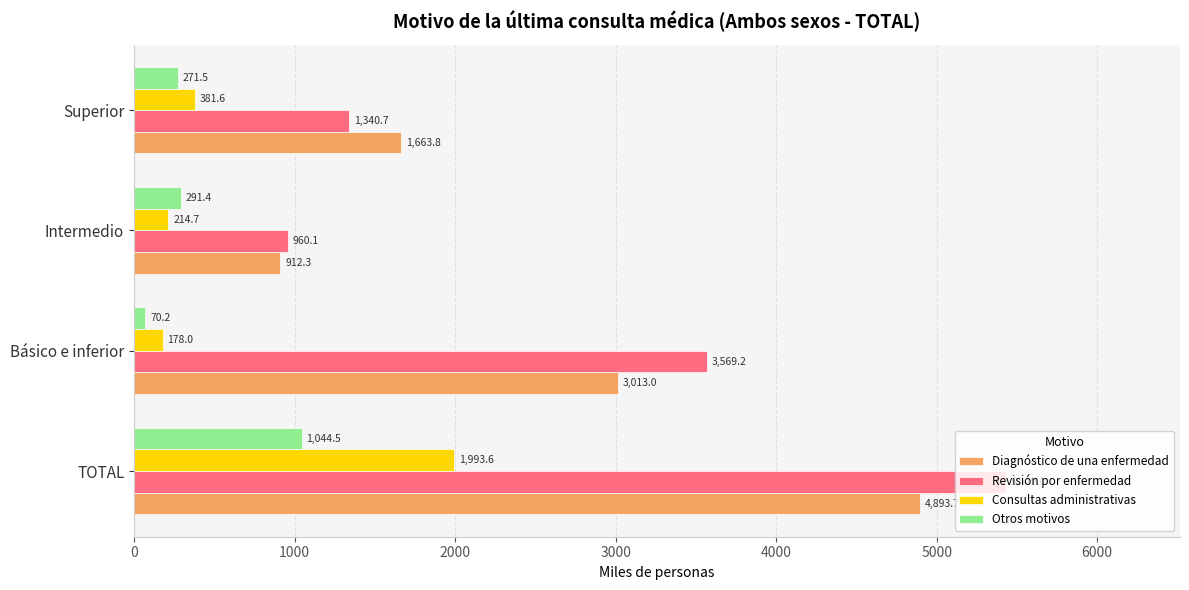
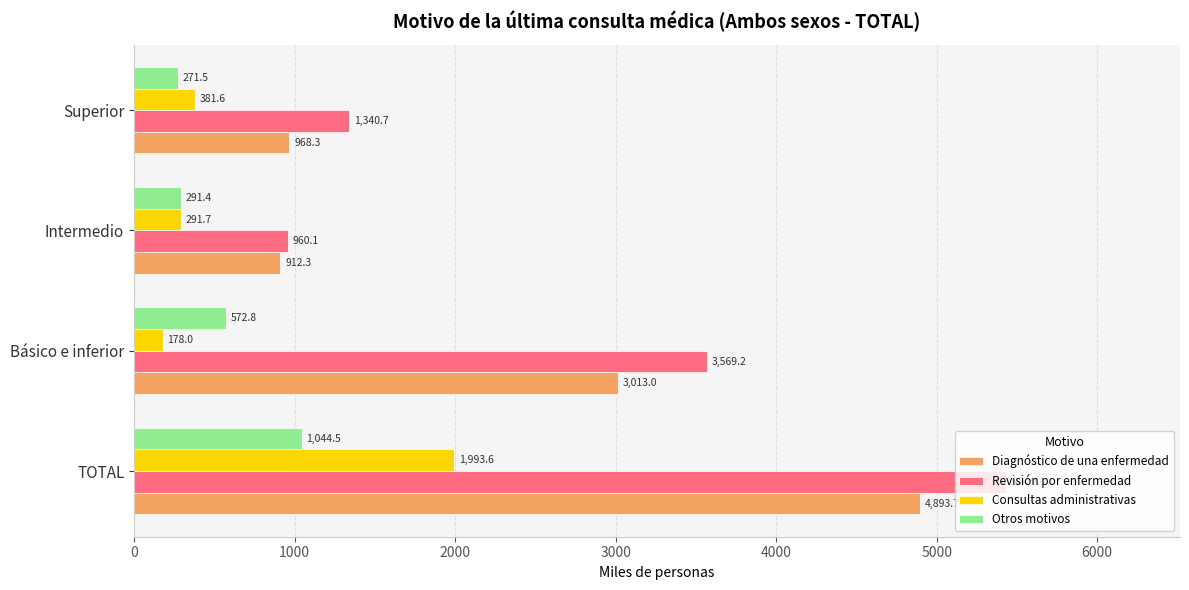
Diagnóstico de una enfermedad, Superior: 1,663.8 -> 968.3
Consultas administrativas, Intermedio: 214.7 -> 291.7
Otros motivos, Básico e inferior: 70.2 -> 572.8
